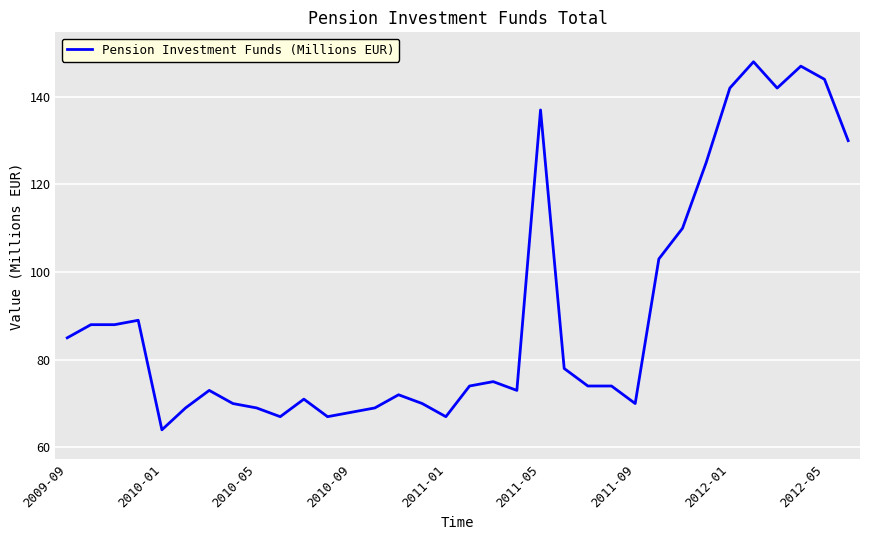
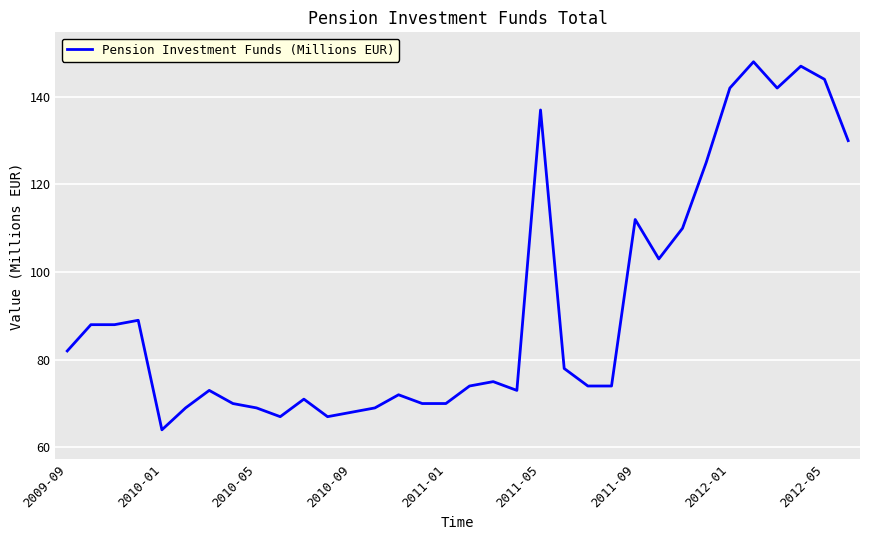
2009-09: 85 -> 82
2011-01: 67 -> 70
2011-09: 70 -> 112
